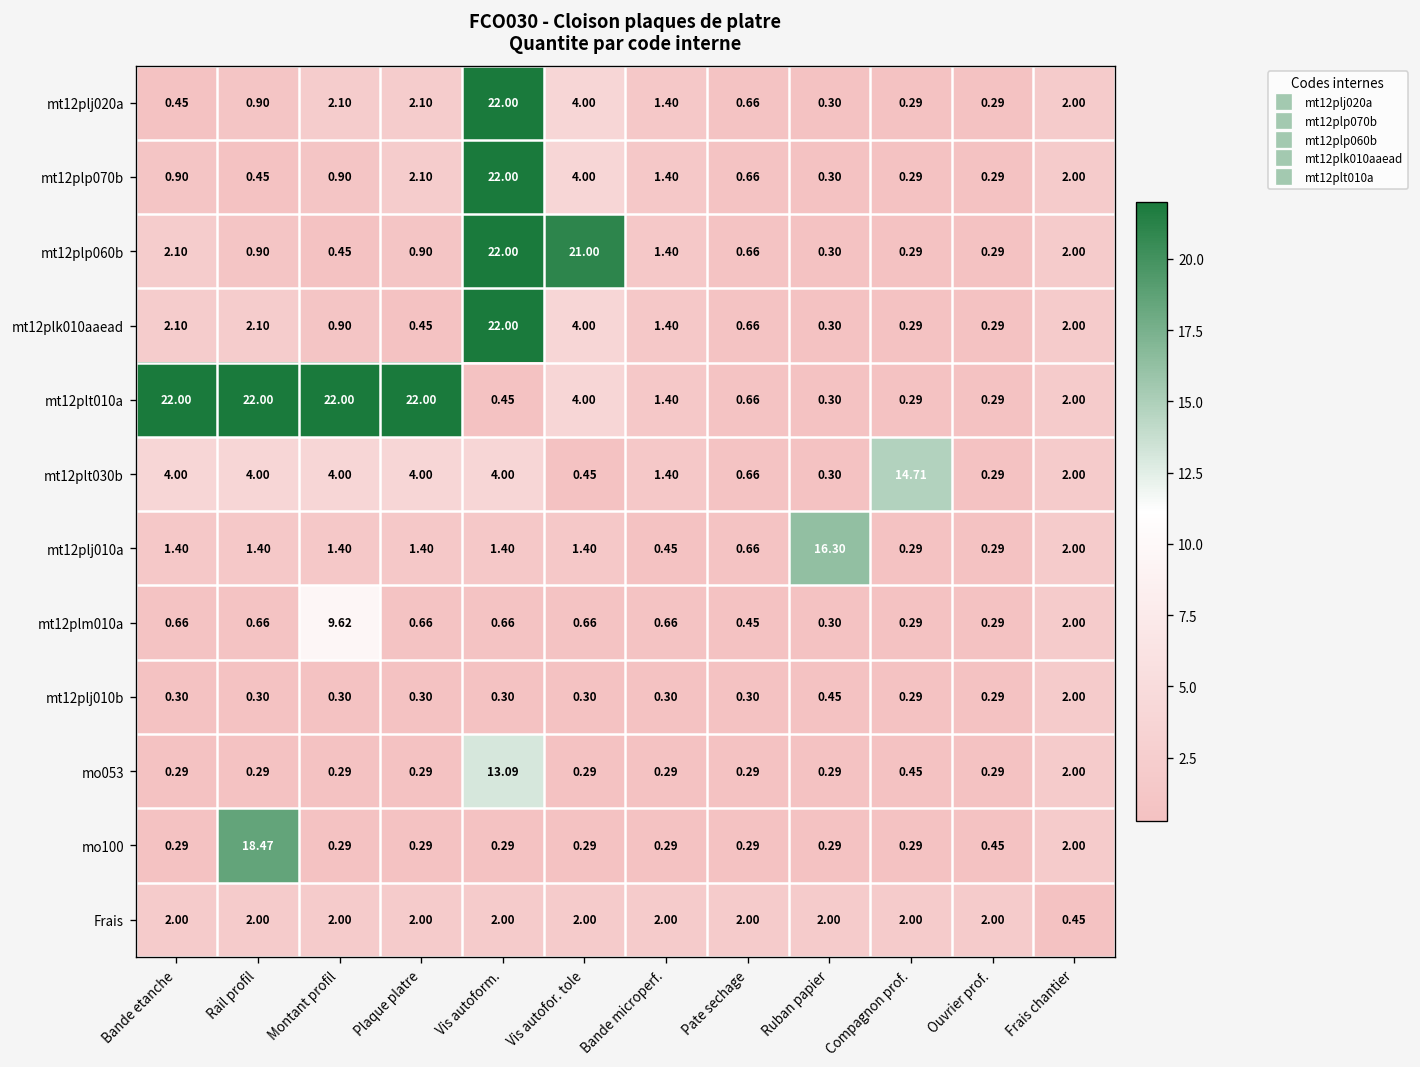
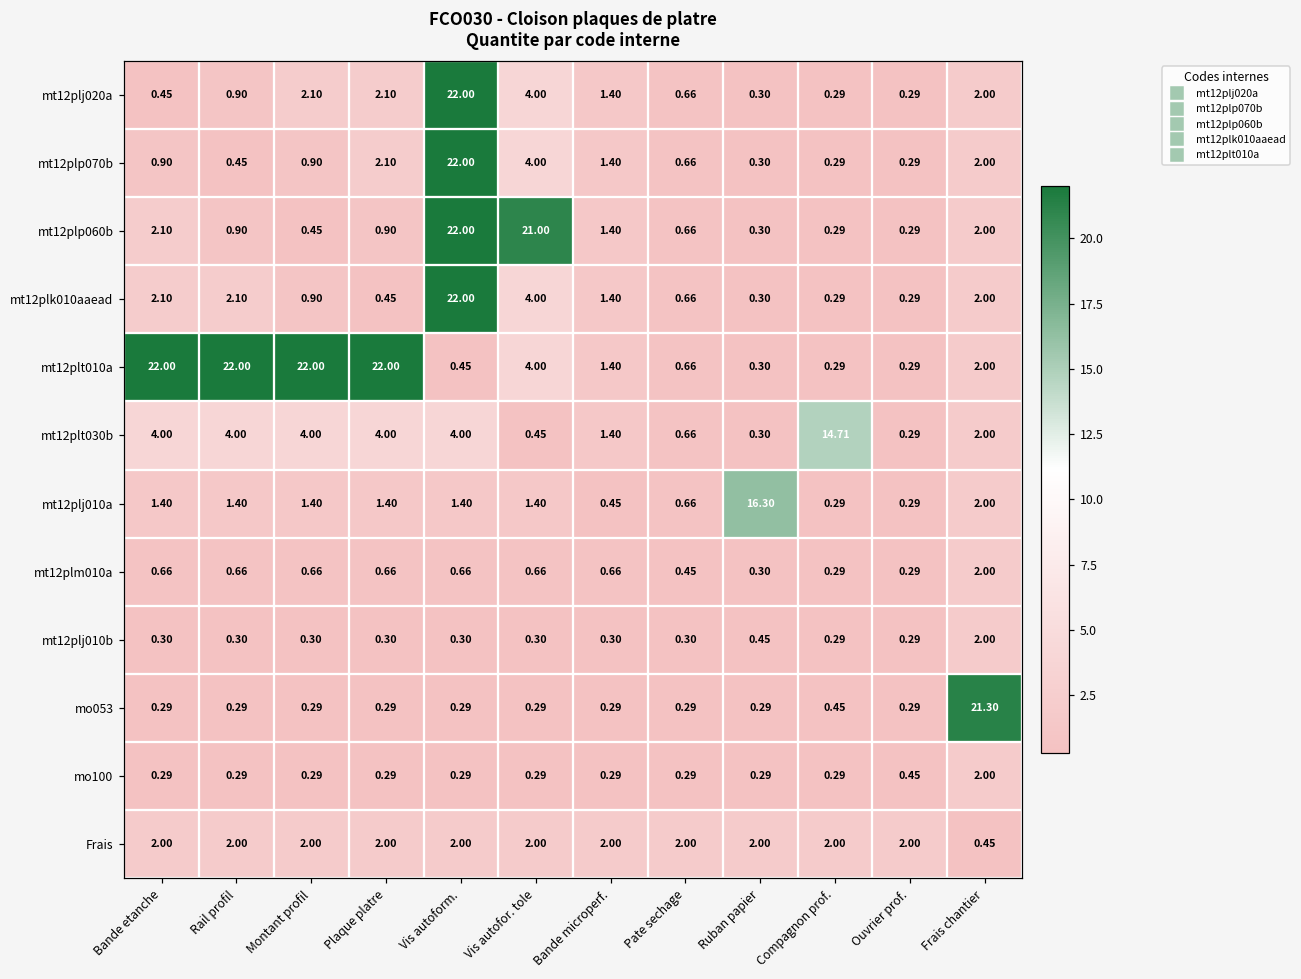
mt12plm010a, Montant profil: 9.62 -> 0.66
mo053, Vis autoform.: 13.09 -> 0.29
mo053, Frais chantier: 2.00 -> 21.30
mo100, Rail profil: 18.47 -> 0.29
